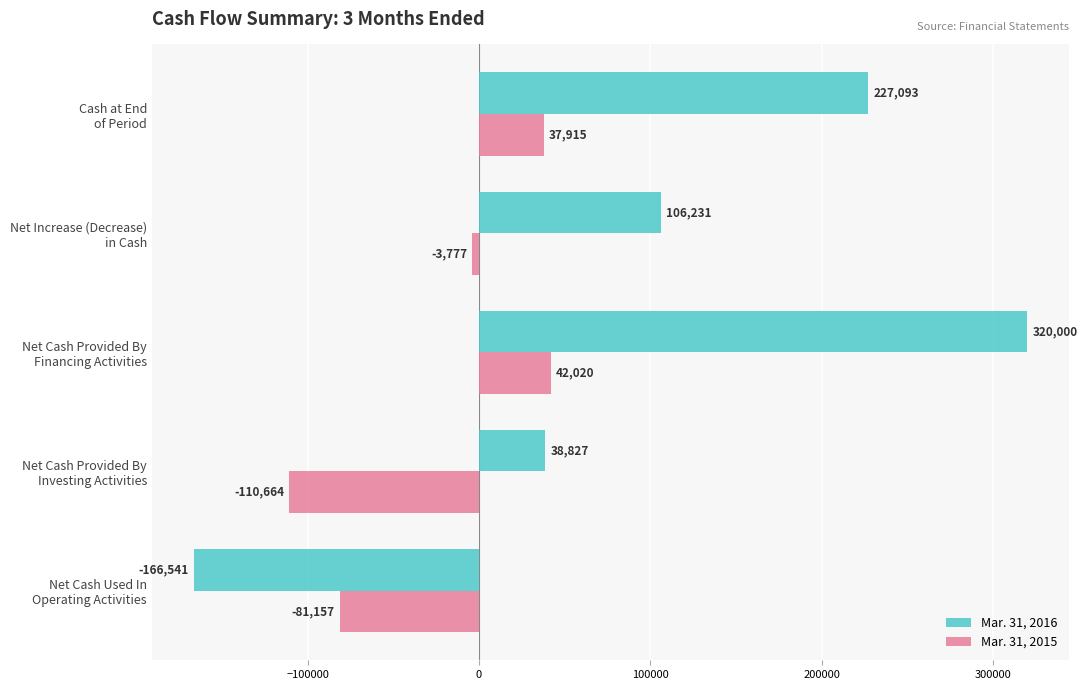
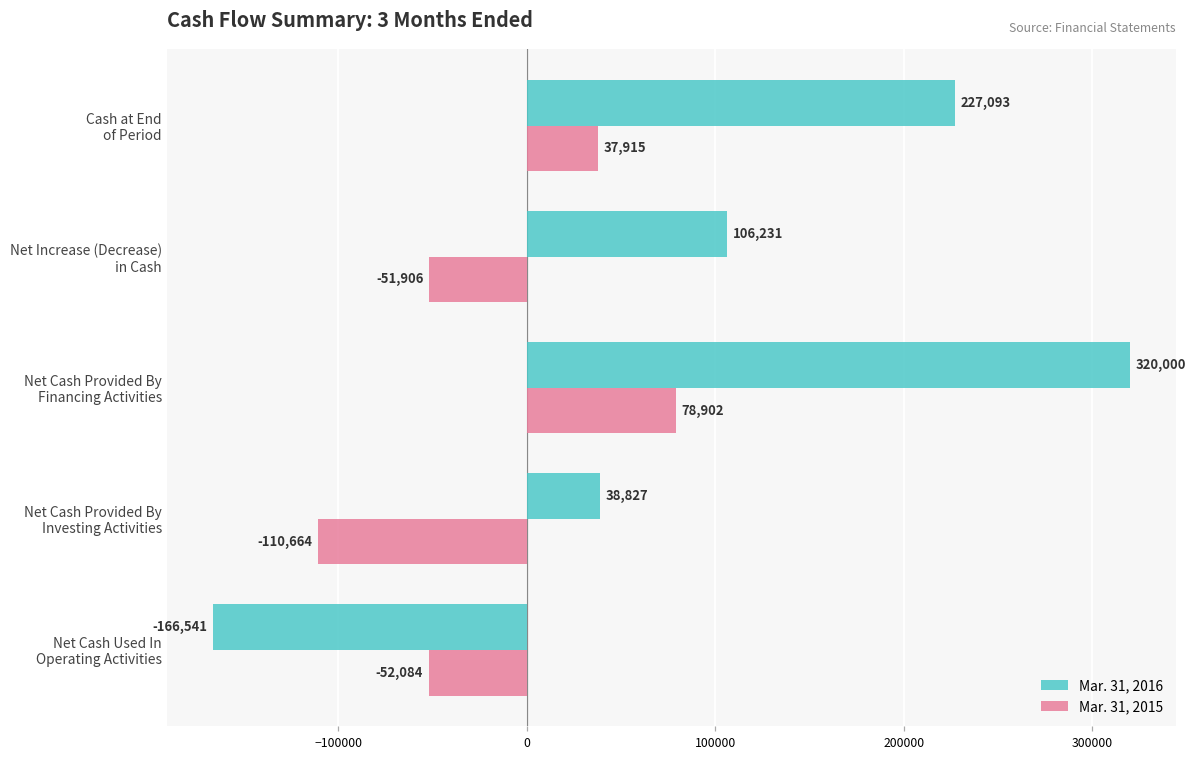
Mar. 31, 2015, Net Increase (Decrease) in Cash: -3,777 -> -51,906
Mar. 31, 2015, Net Cash Provided By Financing Activities: 42,020 -> 78,902
Mar. 31, 2015, Net Cash Used In Operating Activities: -81,157 -> -52,084
